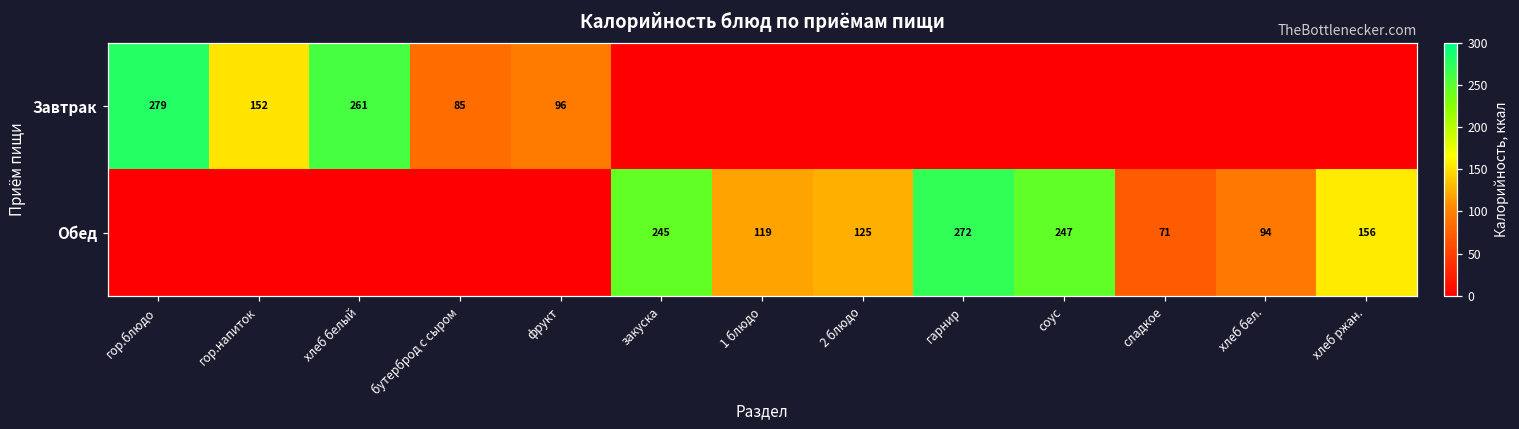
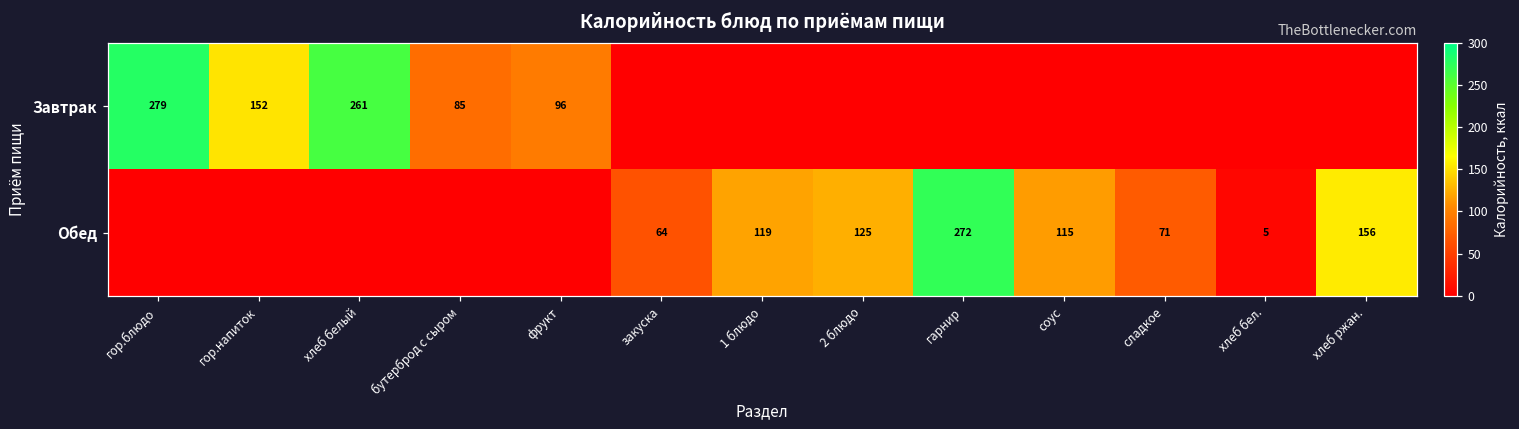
Обед, закуска: 245 -> 64
Обед, соус: 247 -> 115
Обед, хлеб бел.: 94 -> 5
